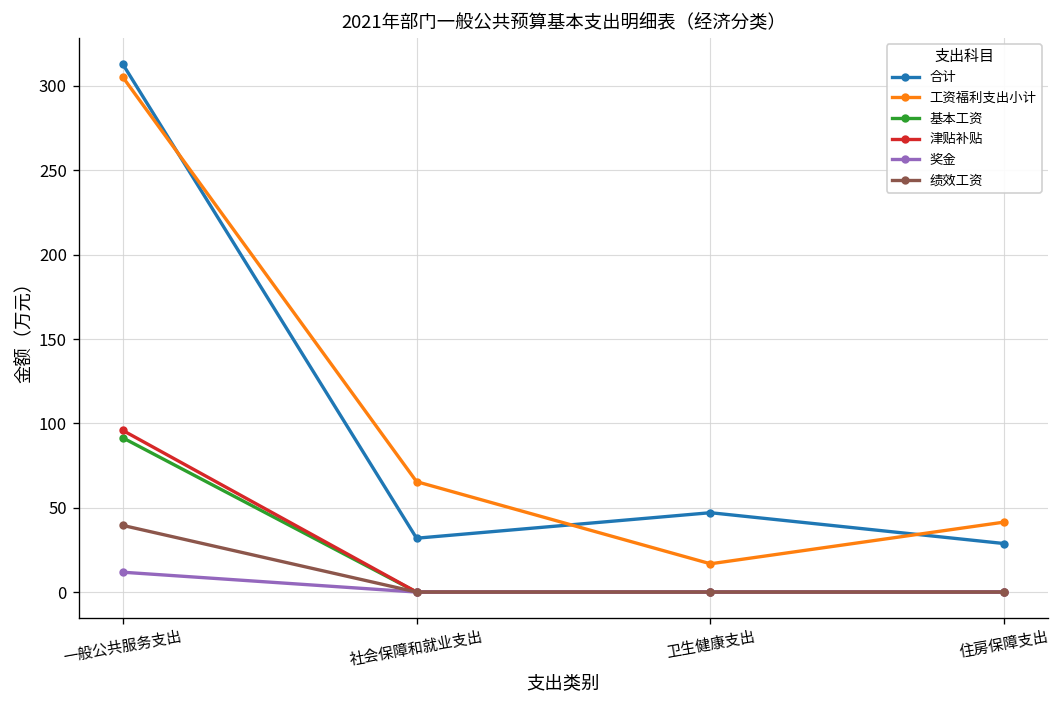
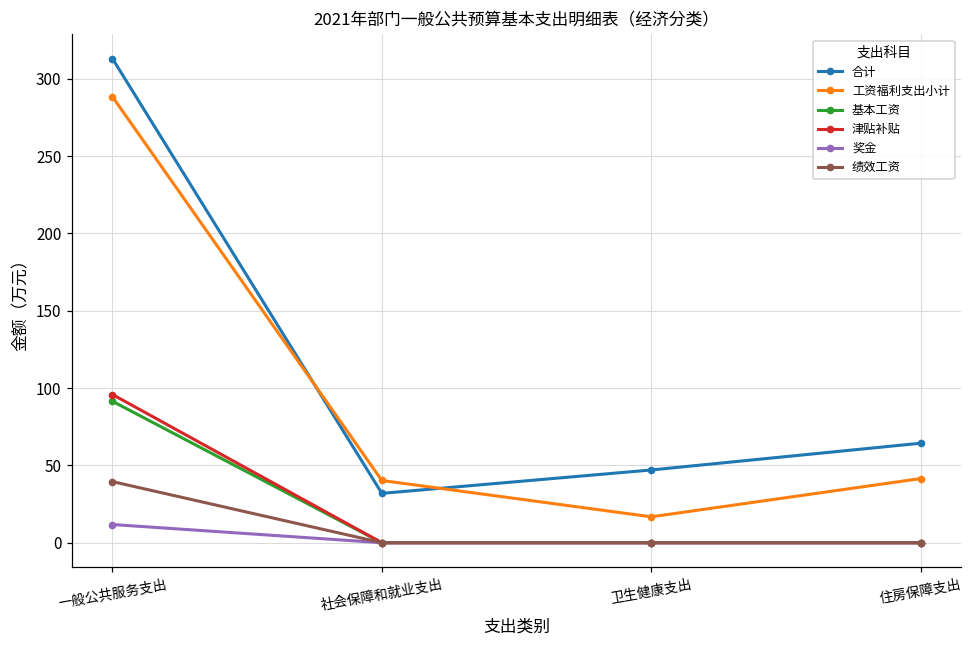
工资福利支出小计, 一般公共服务支出: 305 -> 288
工资福利支出小计, 社会保障和就业支出: 65 -> 40
合计, 住房保障支出: 29 -> 64
